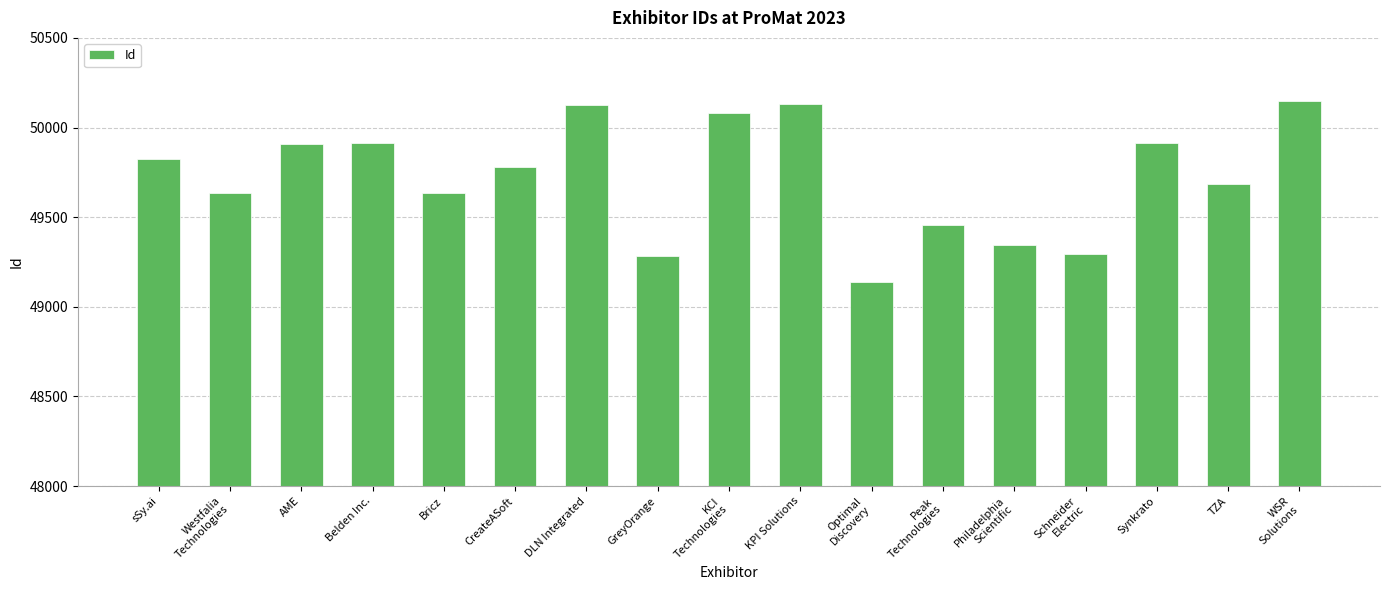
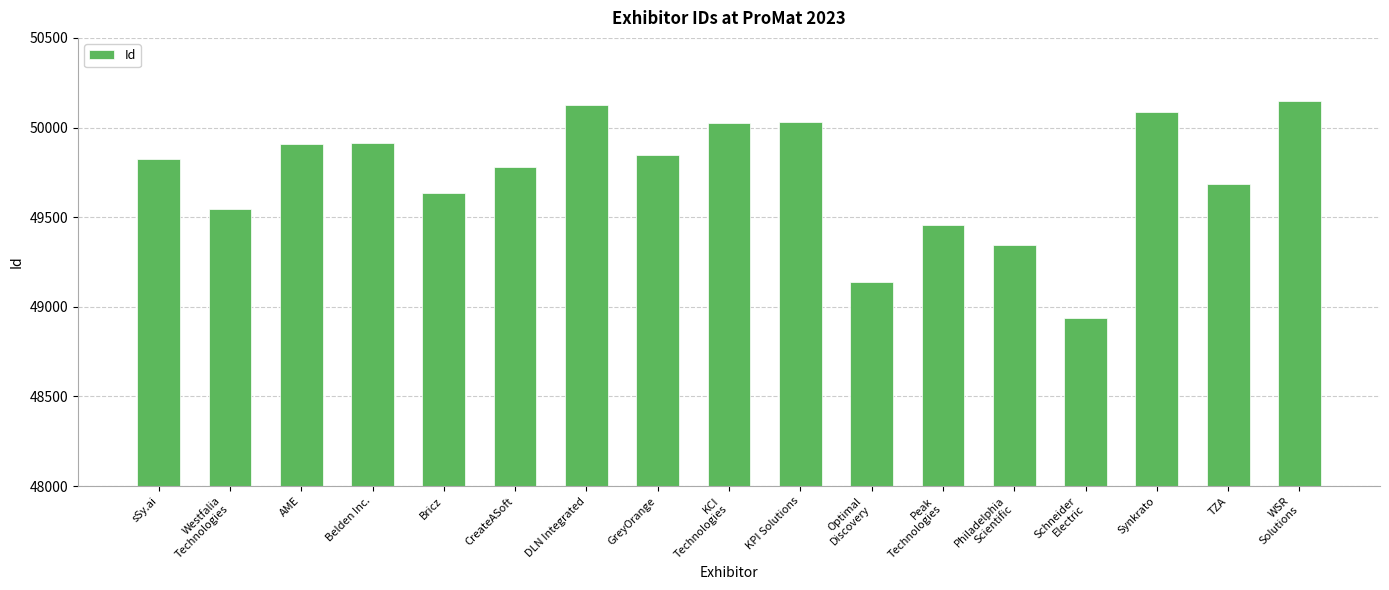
Westfalia Technologies: 49640 -> 49540
GreyOrange: 49290 -> 49850
KCI Technologies: 50080 -> 50020
KPI Solutions: 50130 -> 50030
Schneider Electric: 49300 -> 48940
Synkrato: 49920 -> 50090
